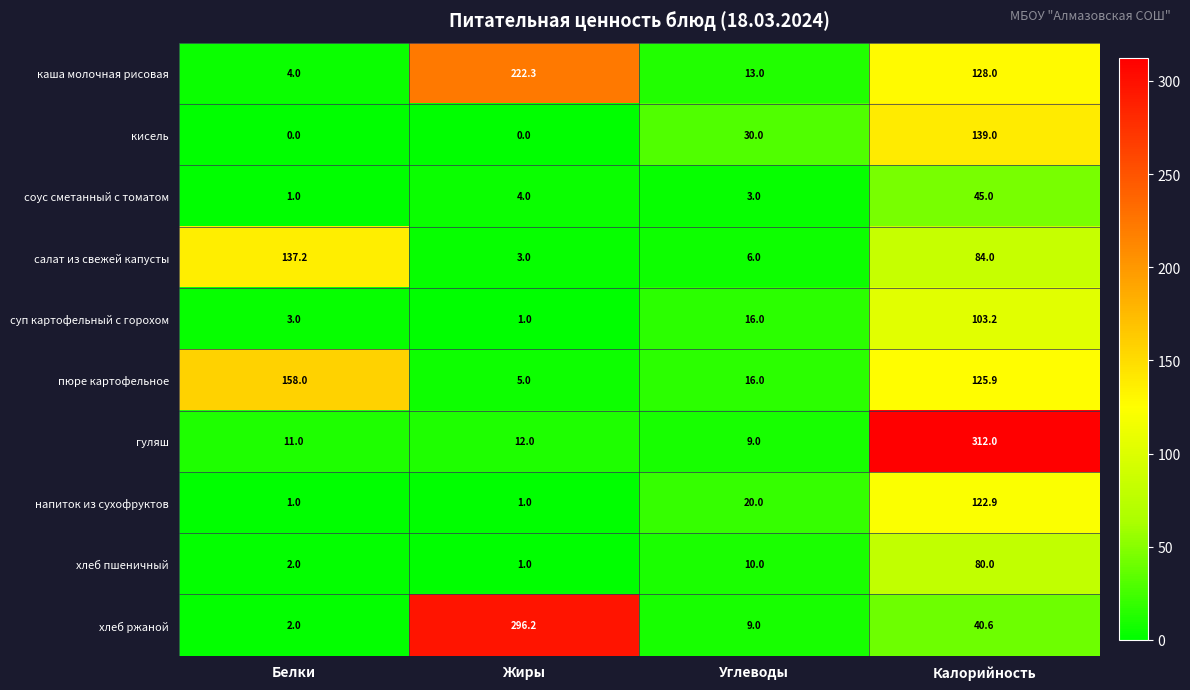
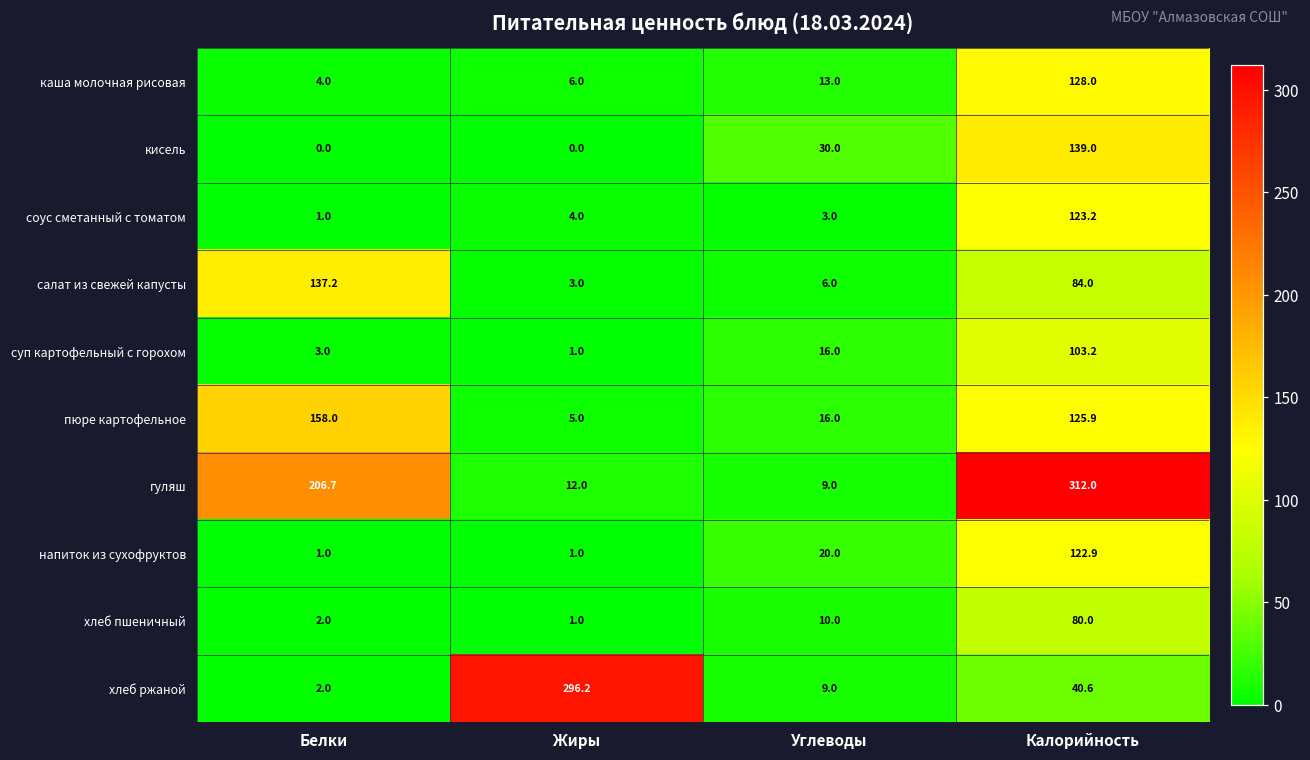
каша молочная рисовая, Жиры: 222.3 -> 6.0
соус сметанный с томатом, Калорийность: 45.0 -> 123.2
гуляш, Белки: 11.0 -> 206.7
